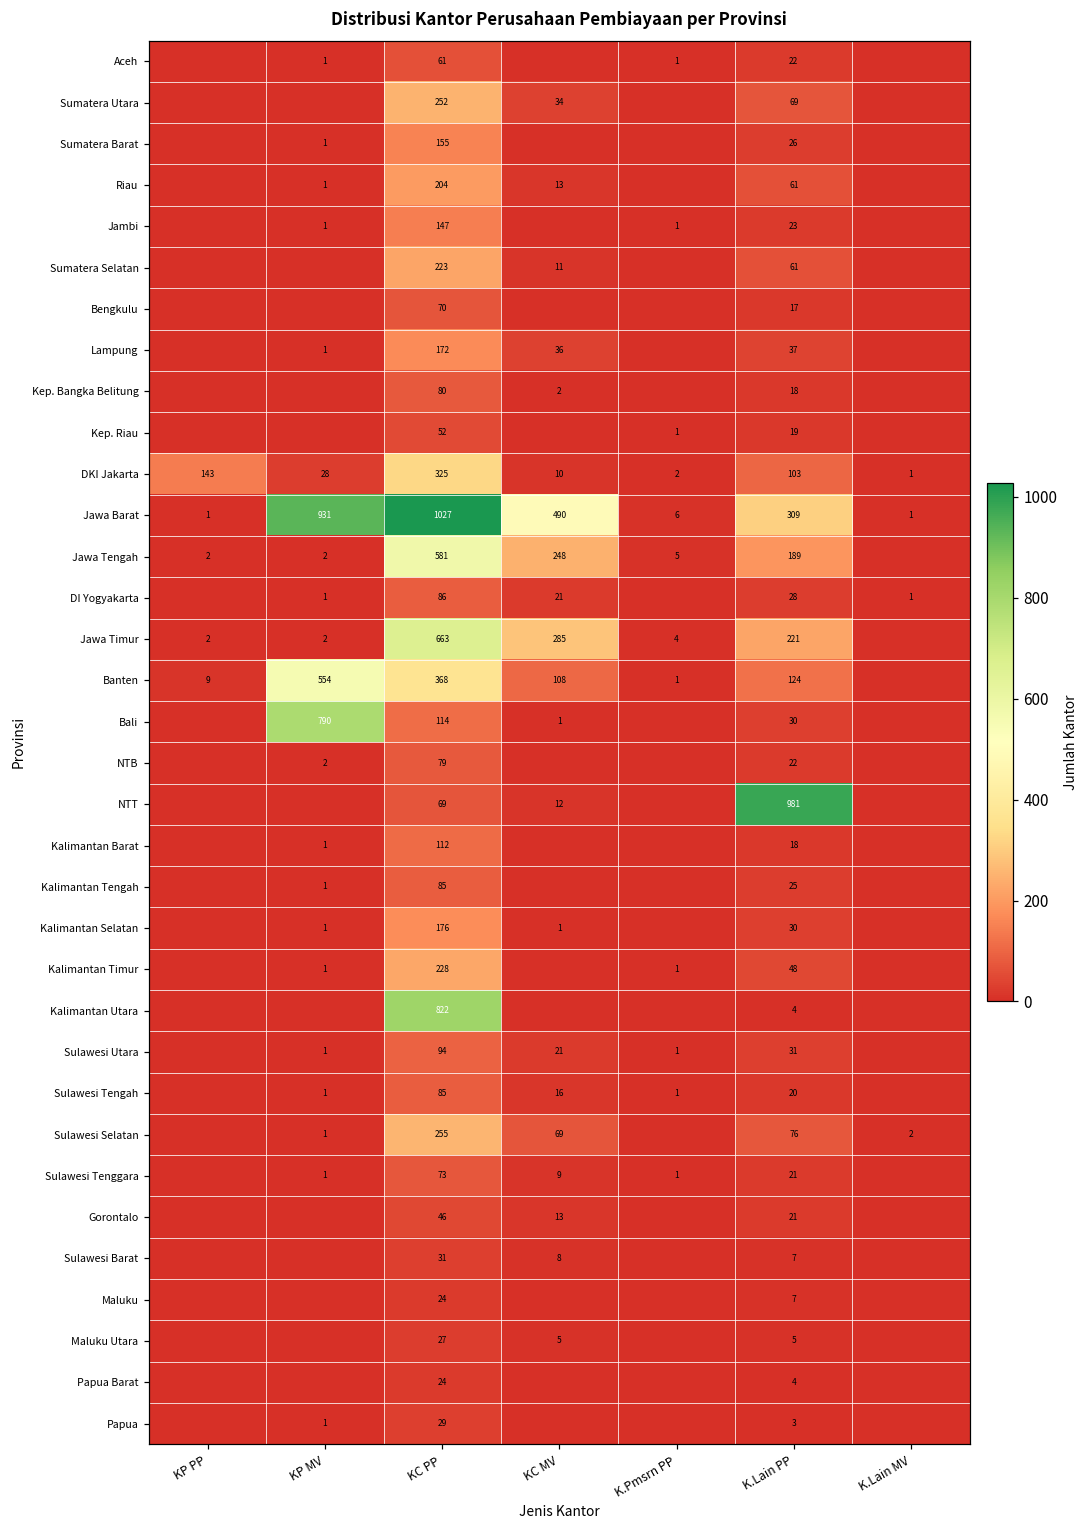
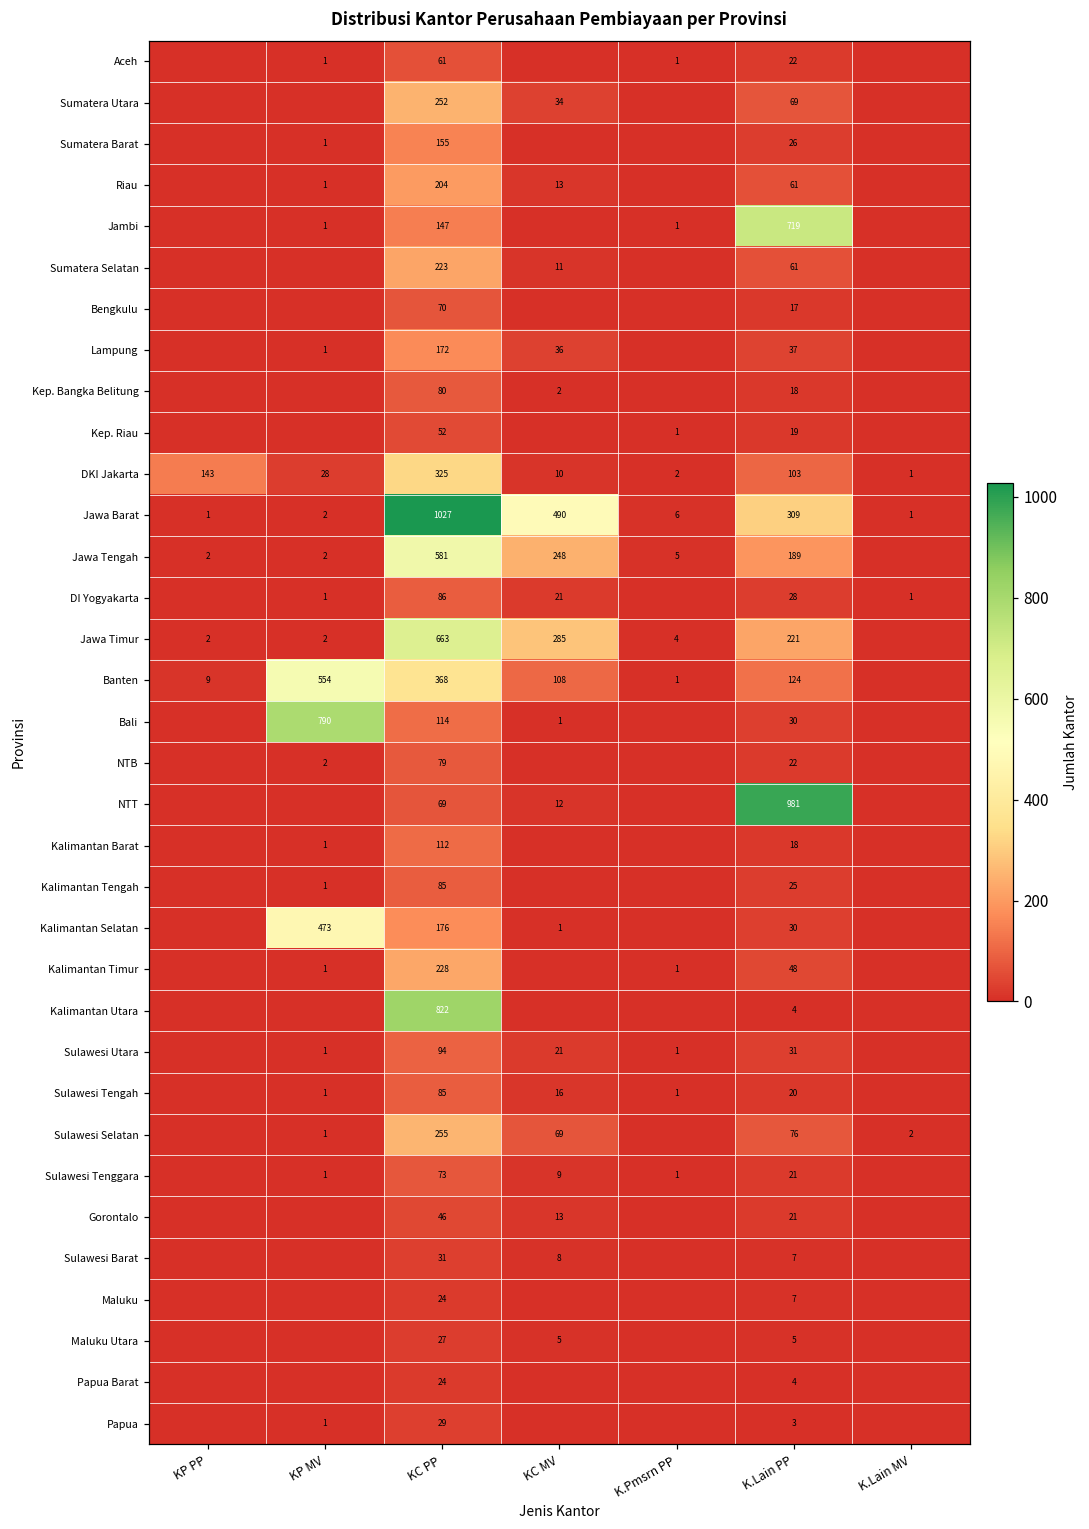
Jambi, K.Lain PP: 23 -> 719
Jawa Barat, KP MV: 931 -> 2
Kalimantan Selatan, KP MV: 1 -> 473
